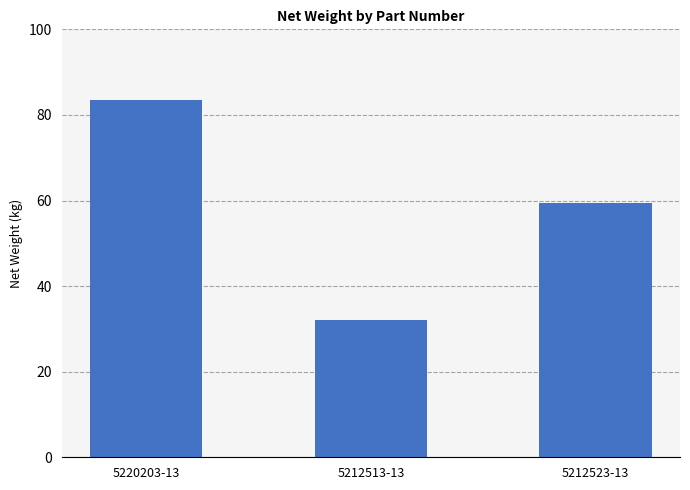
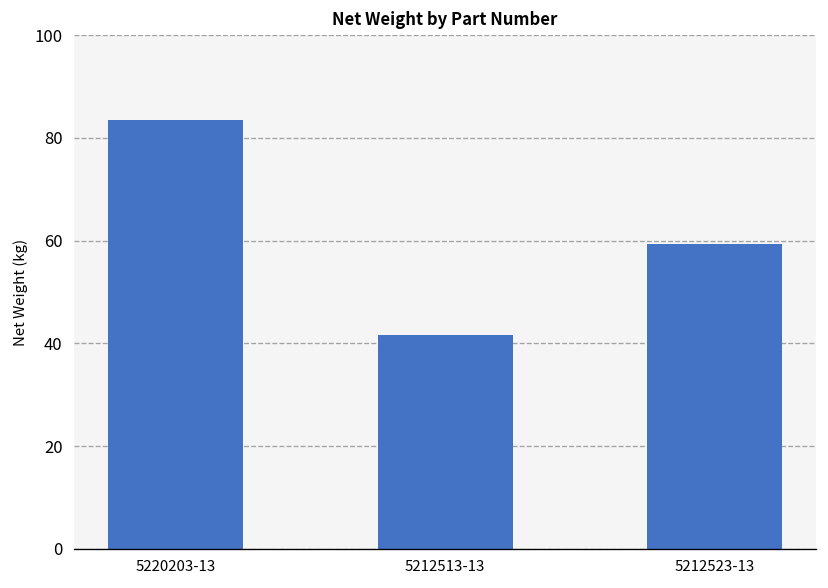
5212513-13: 32 -> 42
